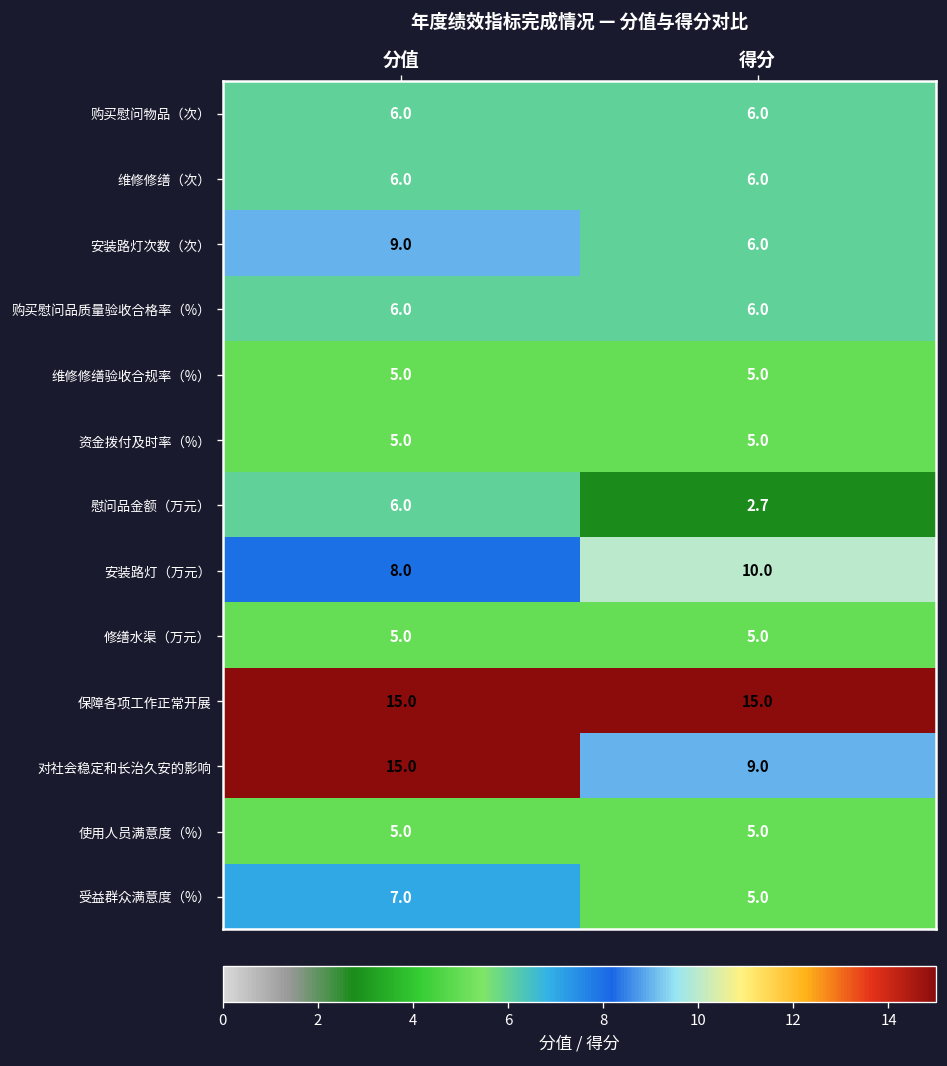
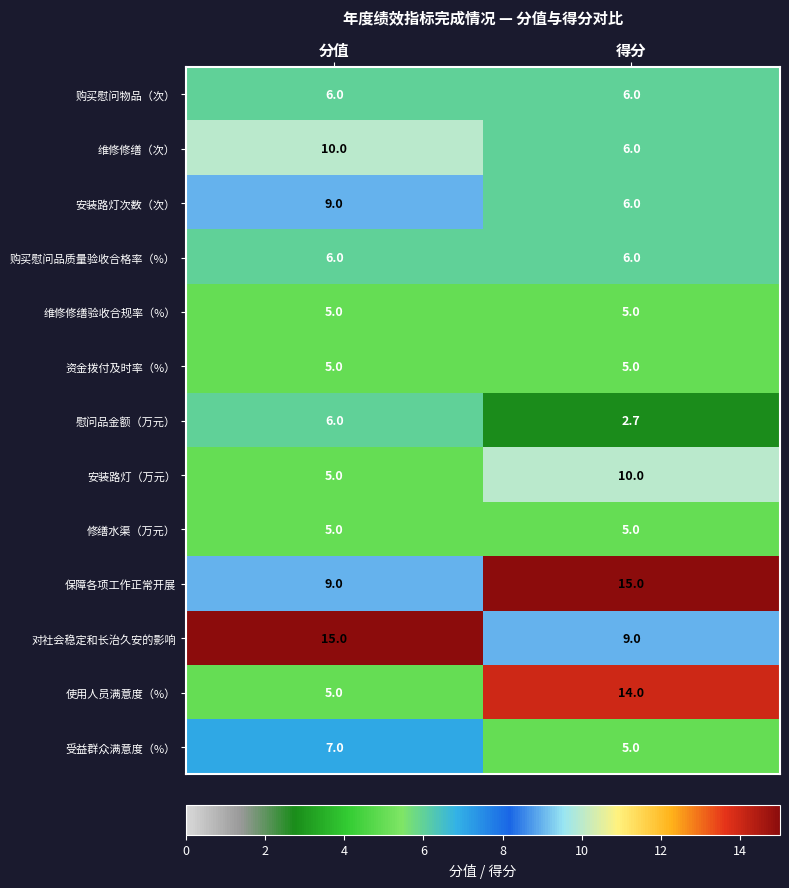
维修修缮（次）, 分值: 6.0 -> 10.0
安装路灯（万元）, 分值: 8.0 -> 5.0
保障各项工作正常开展, 分值: 15.0 -> 9.0
使用人员满意度（%）, 得分: 5.0 -> 14.0
